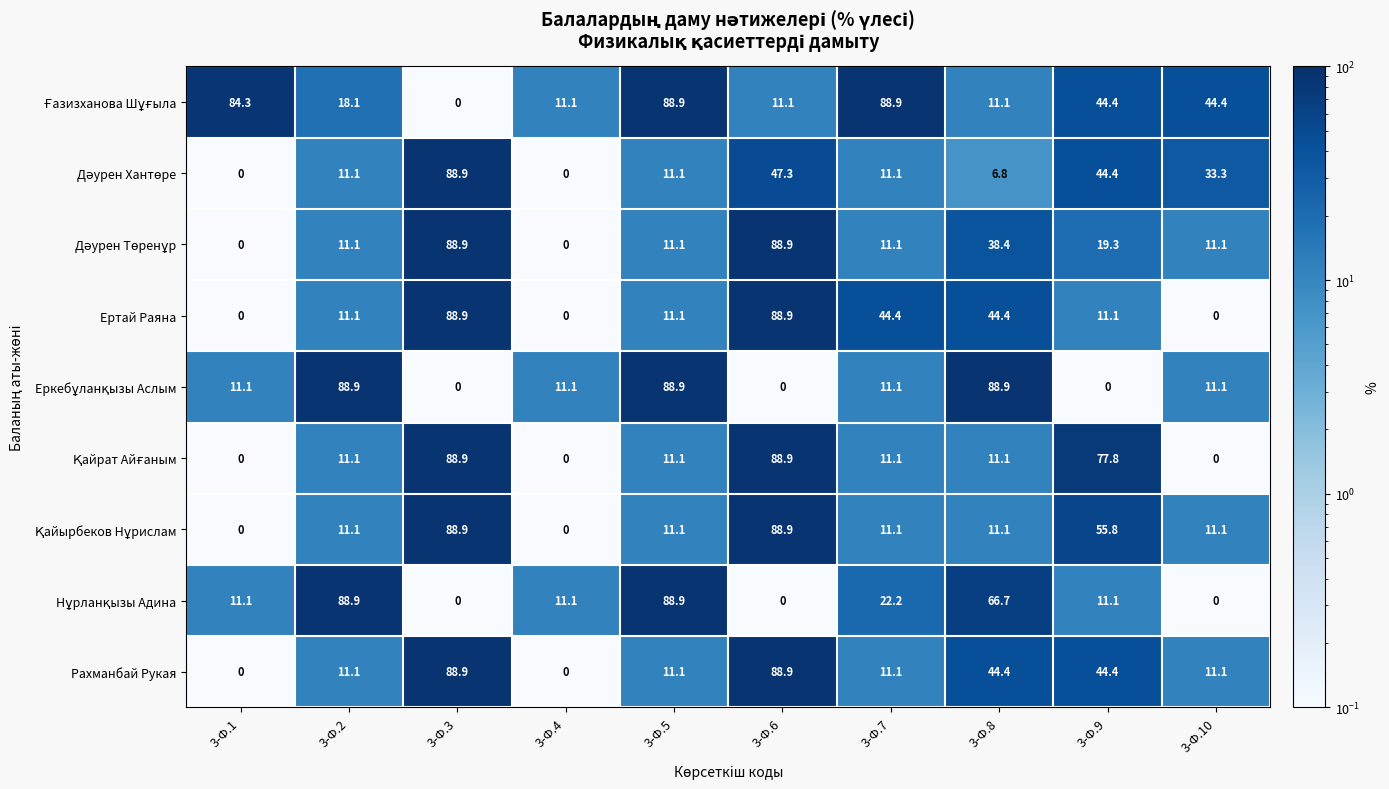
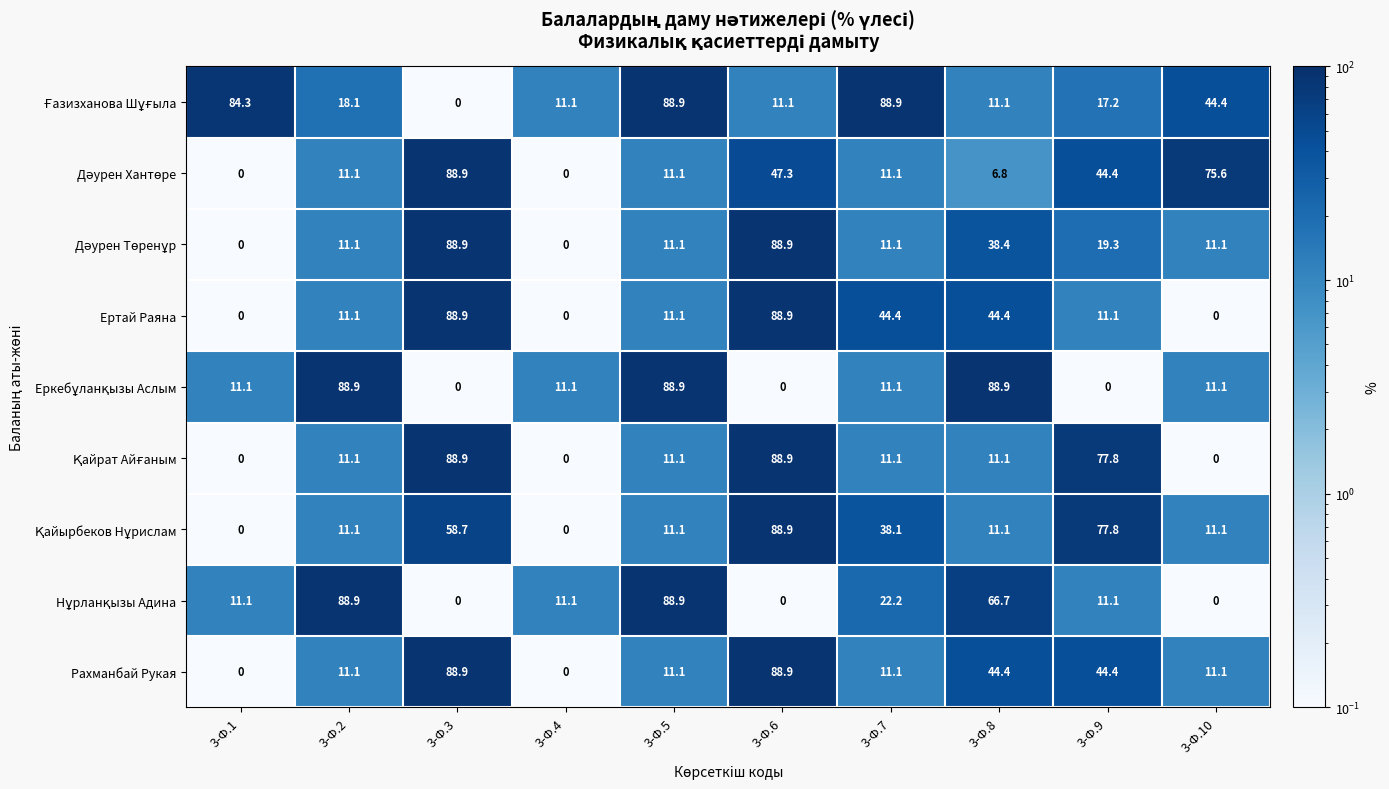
Ғазизханова Шұғыла, 3-Ф.9: 44.4 -> 17.2
Дәурен Хантөре, 3-Ф.10: 33.3 -> 75.6
Қайырбеков Нұрислам, 3-Ф.3: 88.9 -> 58.7
Қайырбеков Нұрислам, 3-Ф.7: 11.1 -> 38.1
Қайырбеков Нұрислам, 3-Ф.9: 55.8 -> 77.8
